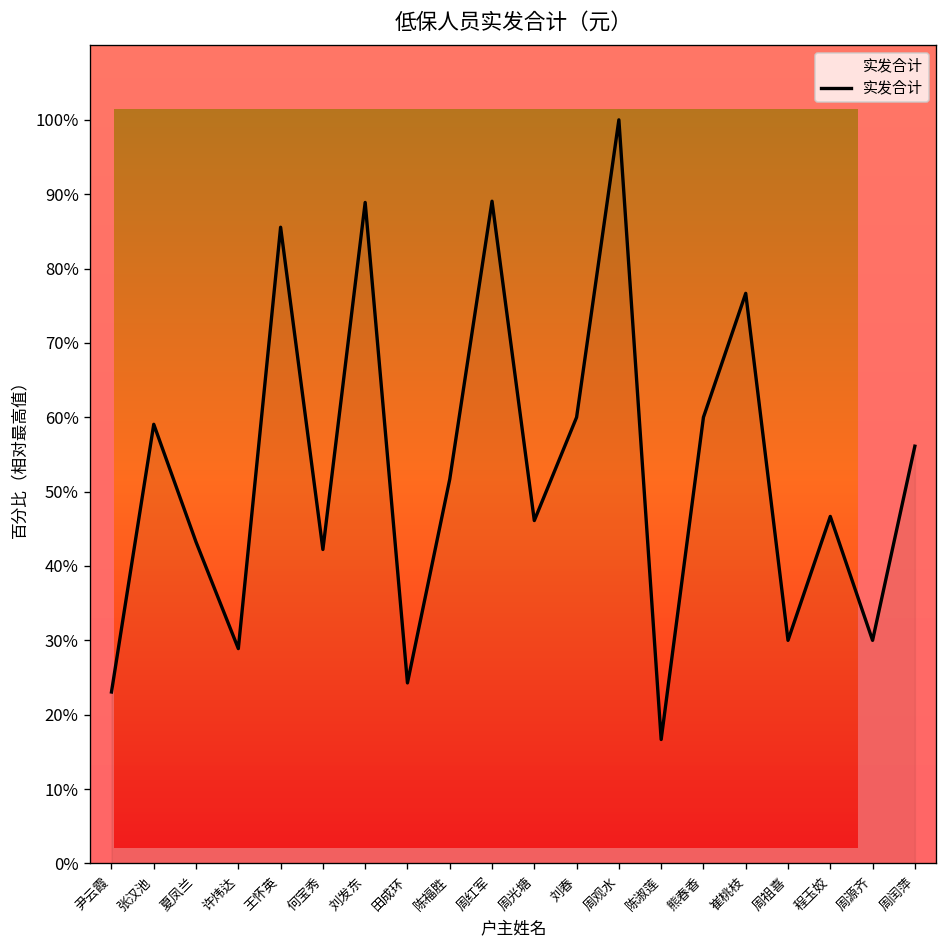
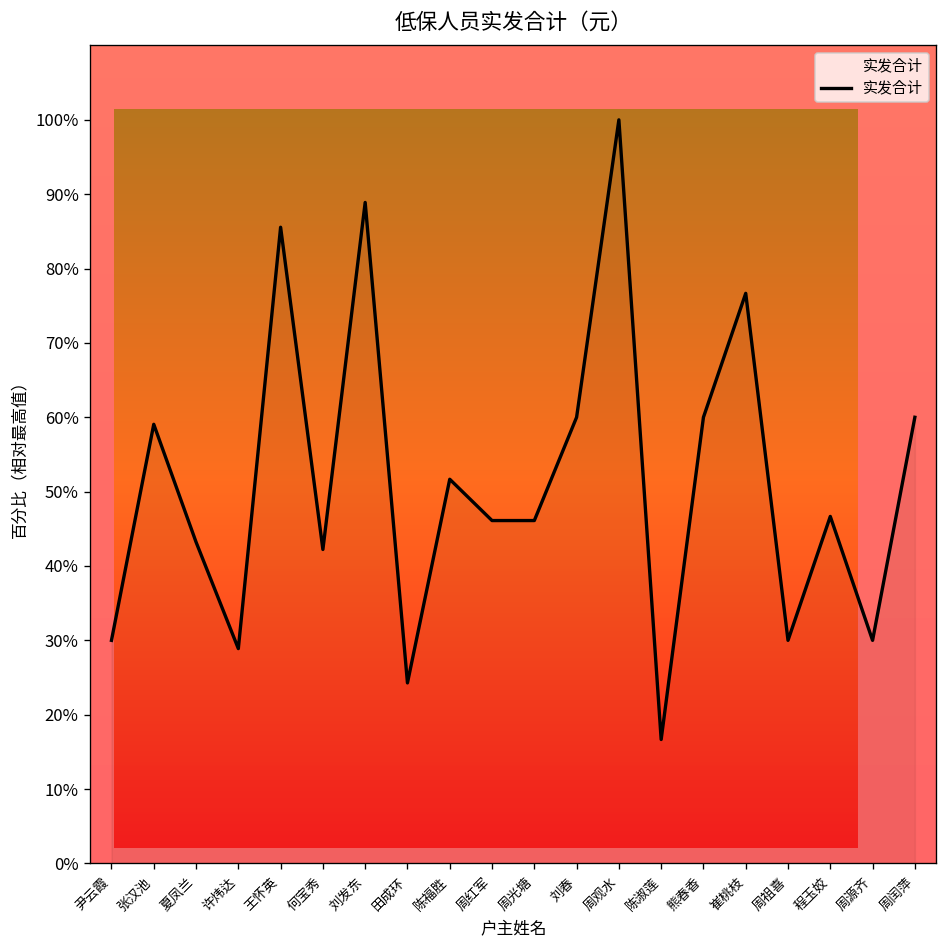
尹云霞: 23% -> 30%
周红军: 89% -> 46%
周闰萍: 56% -> 60%
